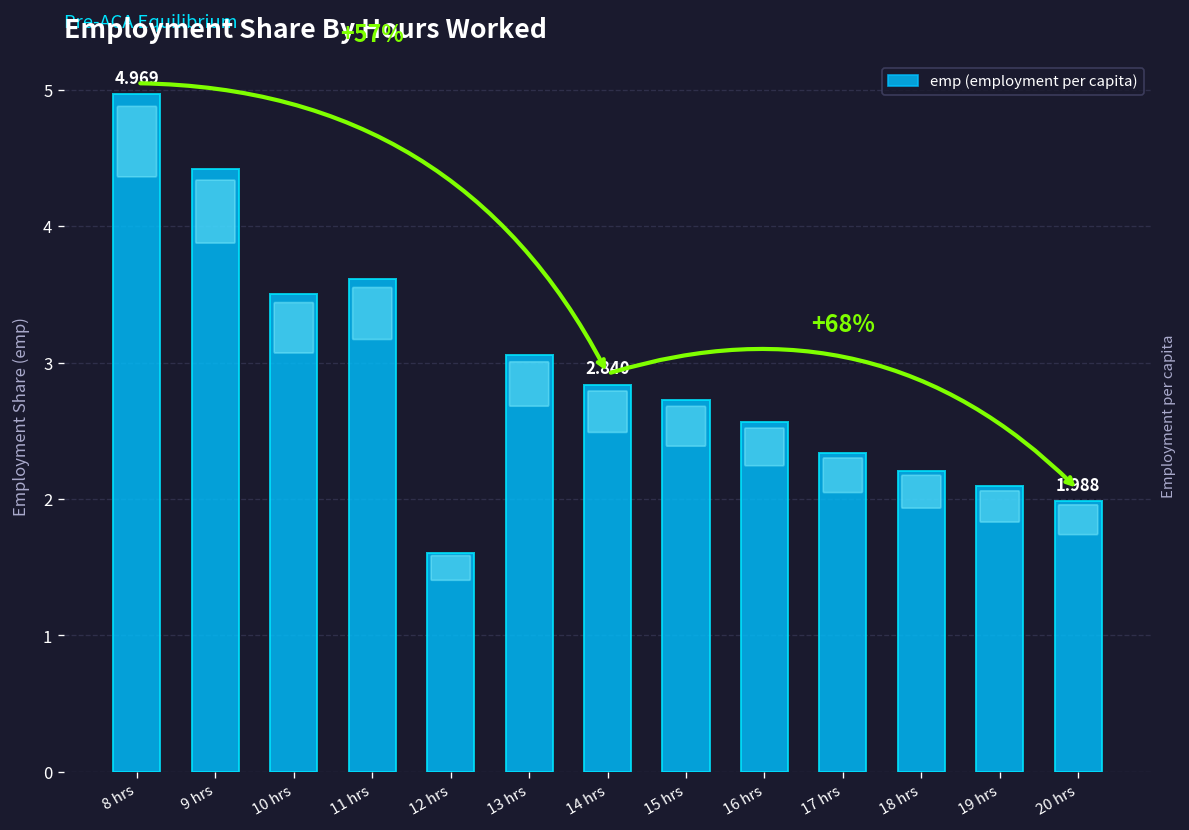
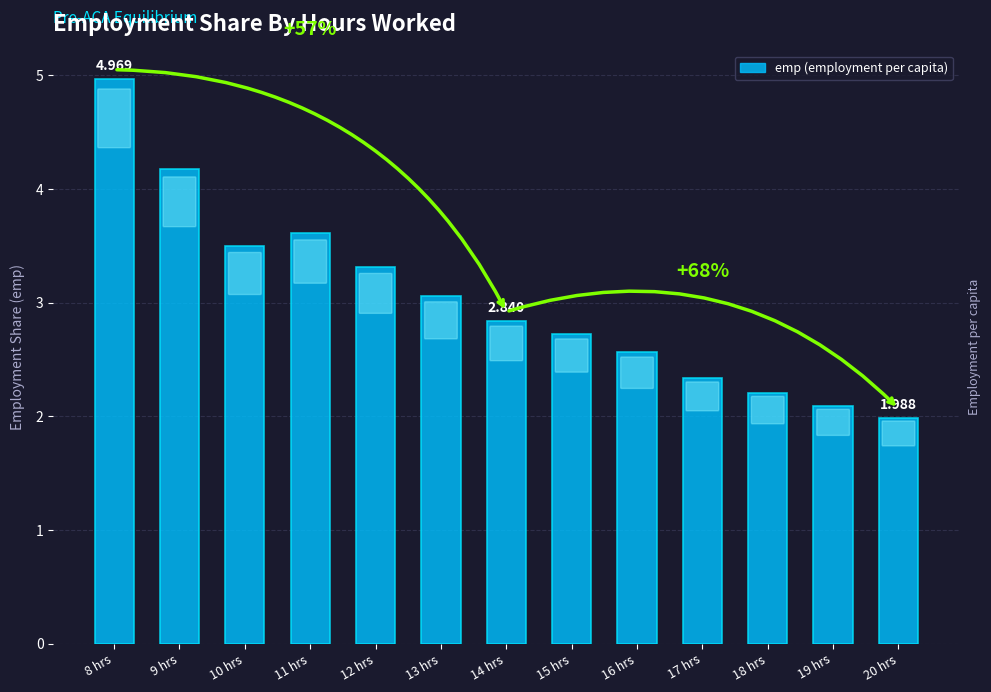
9 hrs: 4.42 -> 4.18
12 hrs: 1.61 -> 3.31
